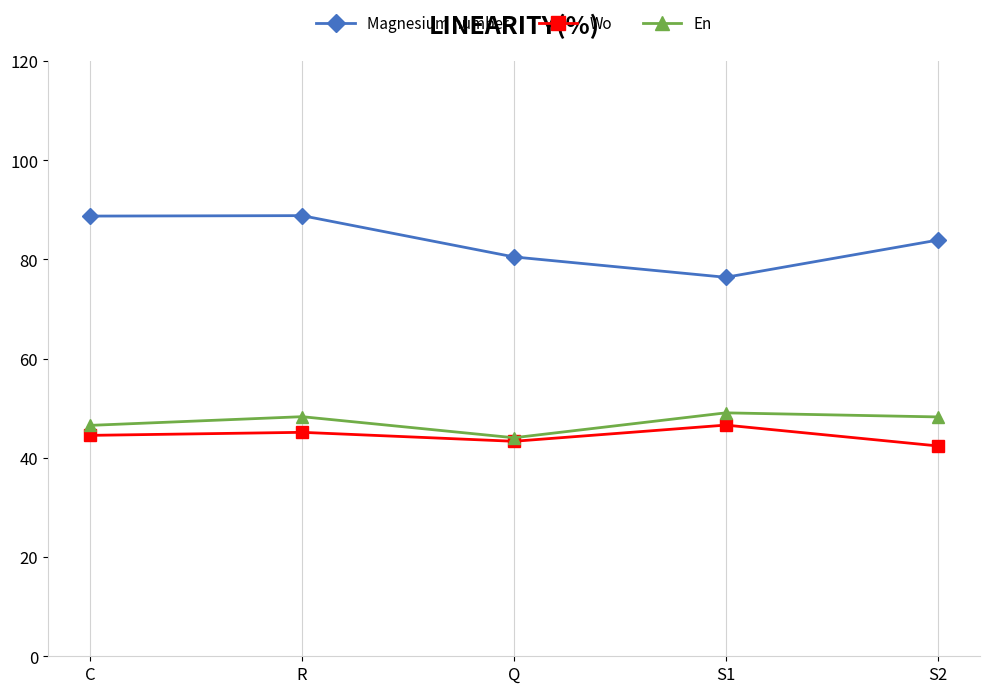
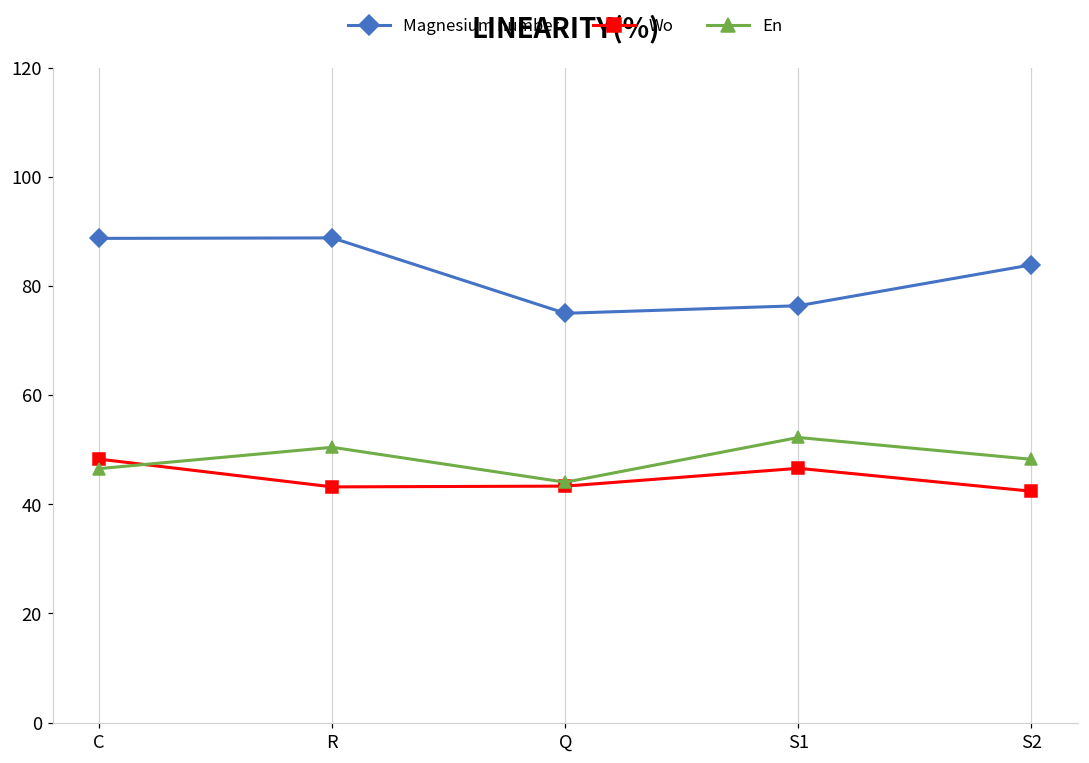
Wo, C: 45 -> 48
Wo, R: 45 -> 43
En, R: 48 -> 50
Magnesium number, Q: 81 -> 75
En, S1: 49 -> 52
